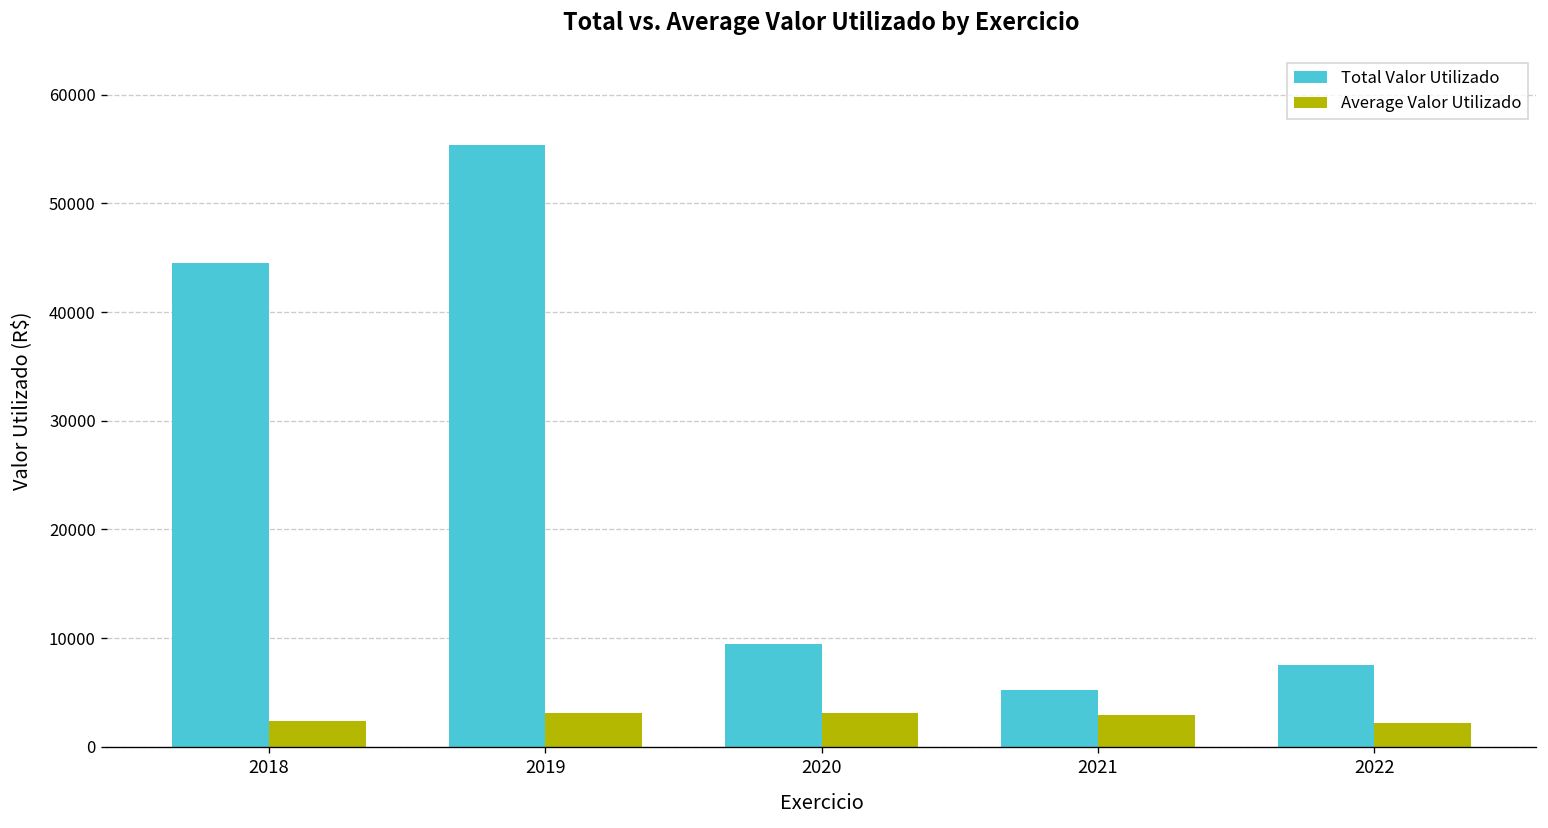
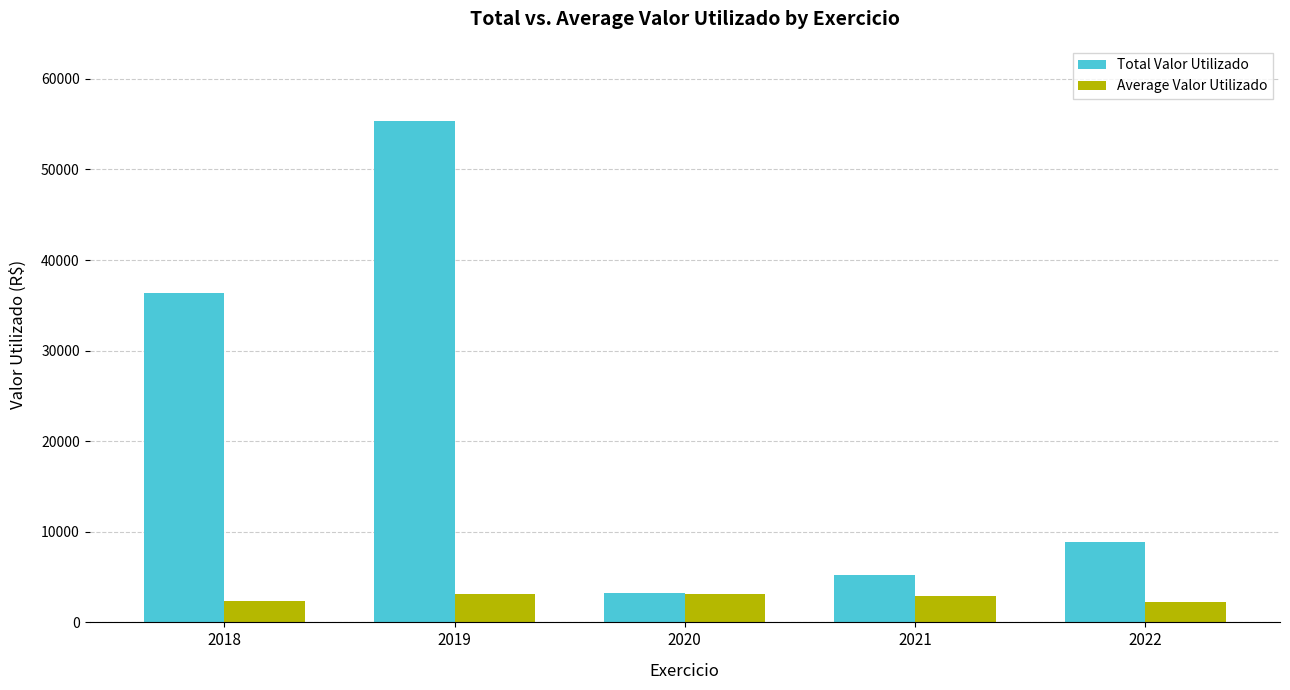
Total Valor Utilizado, 2018: 45000 -> 36000
Total Valor Utilizado, 2020: 9000 -> 3000
Total Valor Utilizado, 2022: 8000 -> 9000
